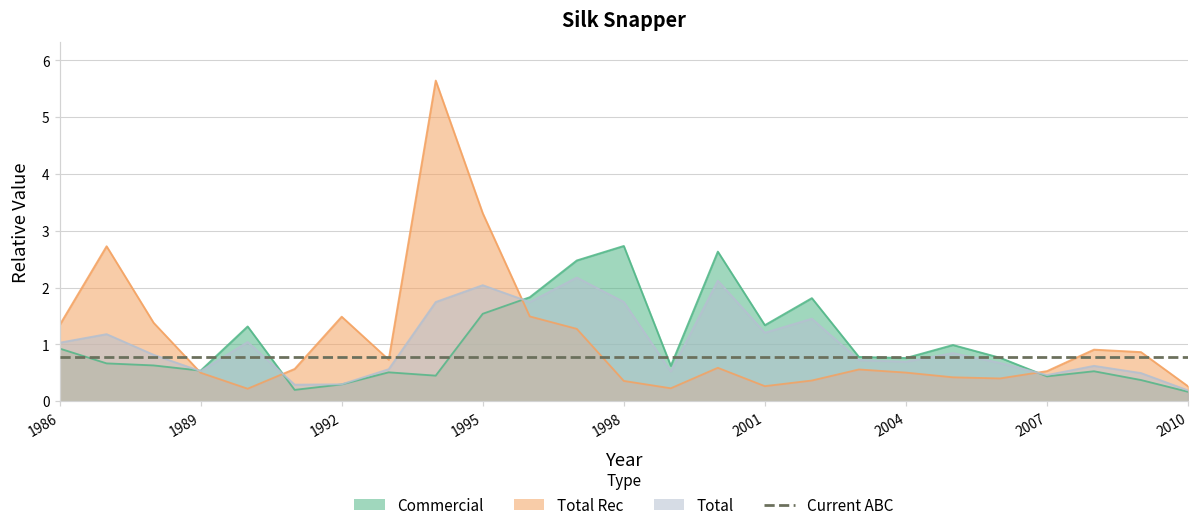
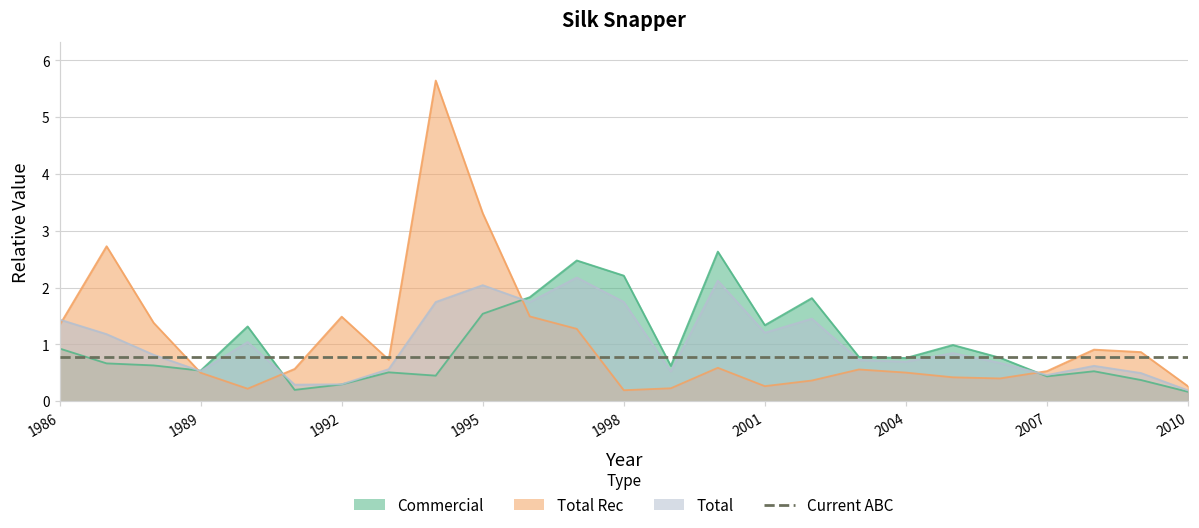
Total, 1986: 1.0 -> 1.4
Commercial, 1998: 2.7 -> 2.2
Total Rec, 1998: 0.4 -> 0.2
